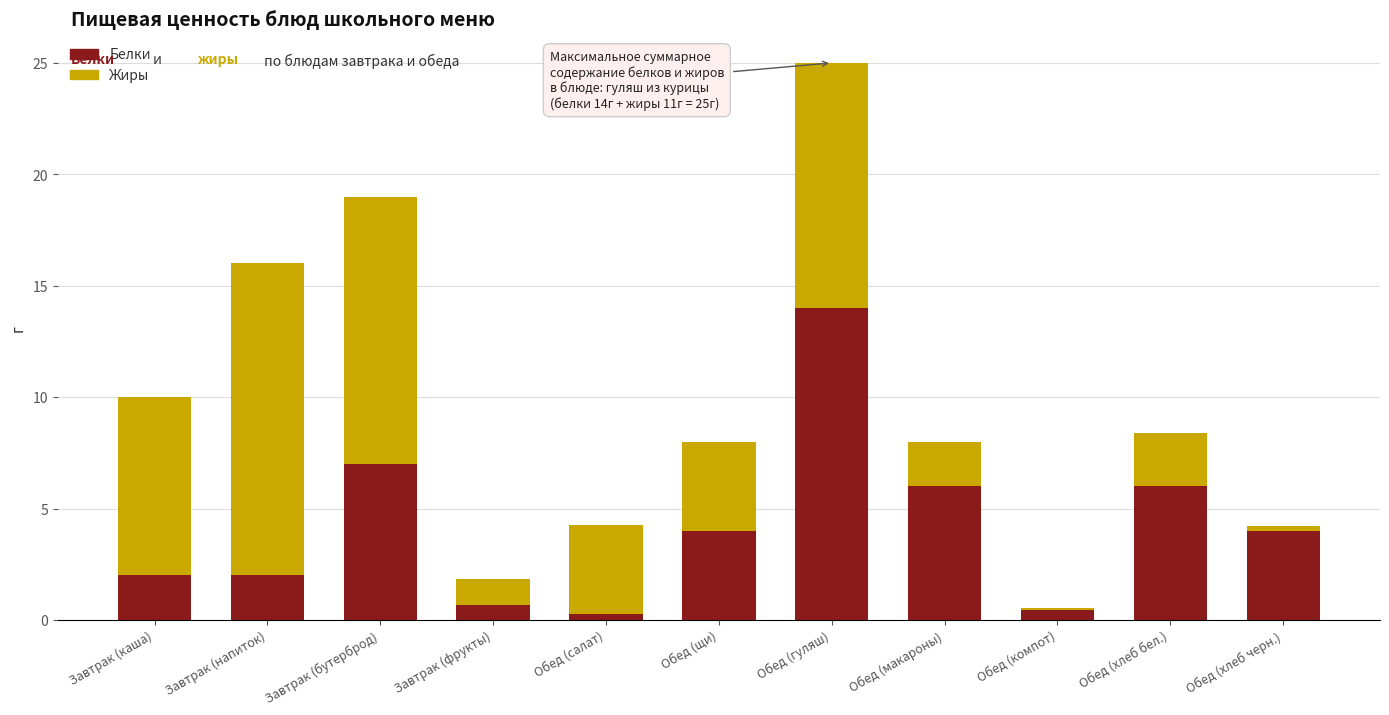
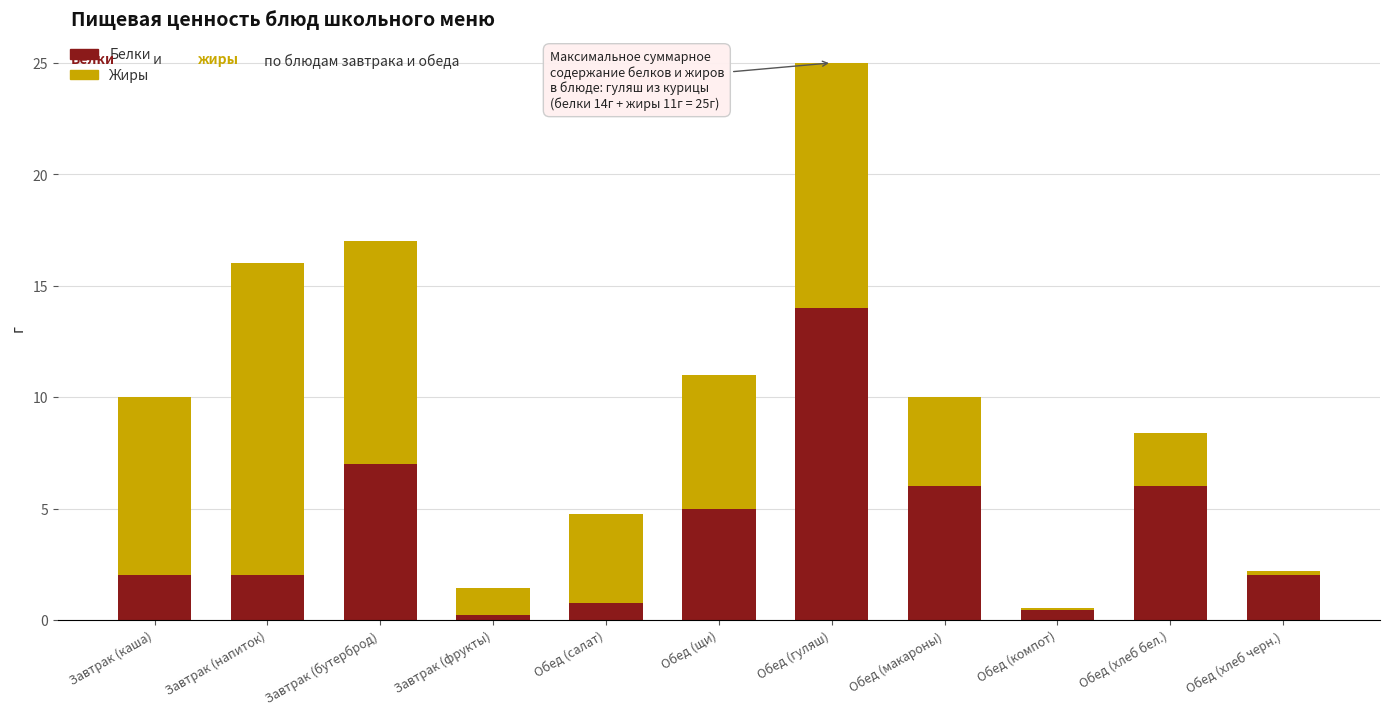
Жиры, Завтрак (бутерброд): 12 -> 10
Белки, Завтрак (фрукты): 0.7 -> 0.2
Белки, Обед (салат): 0.3 -> 0.7
Белки, Обед (щи): 4 -> 5
Жиры, Обед (щи): 4 -> 6
Жиры, Обед (макароны): 2 -> 4
Белки, Обед (хлеб черн.): 4 -> 2
